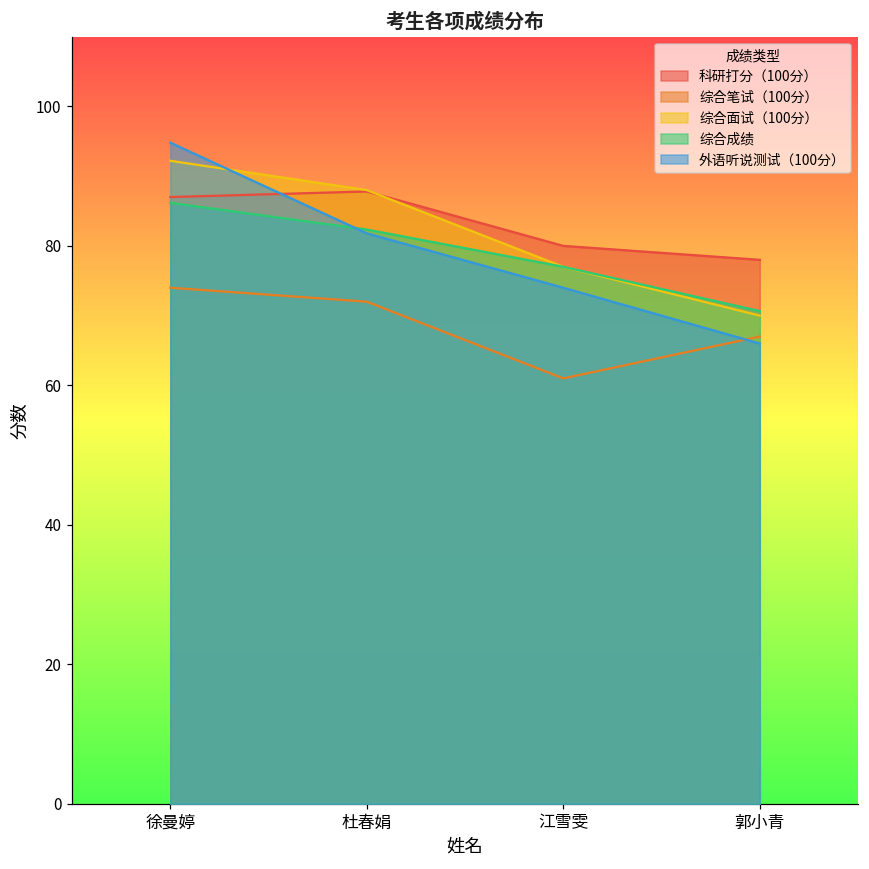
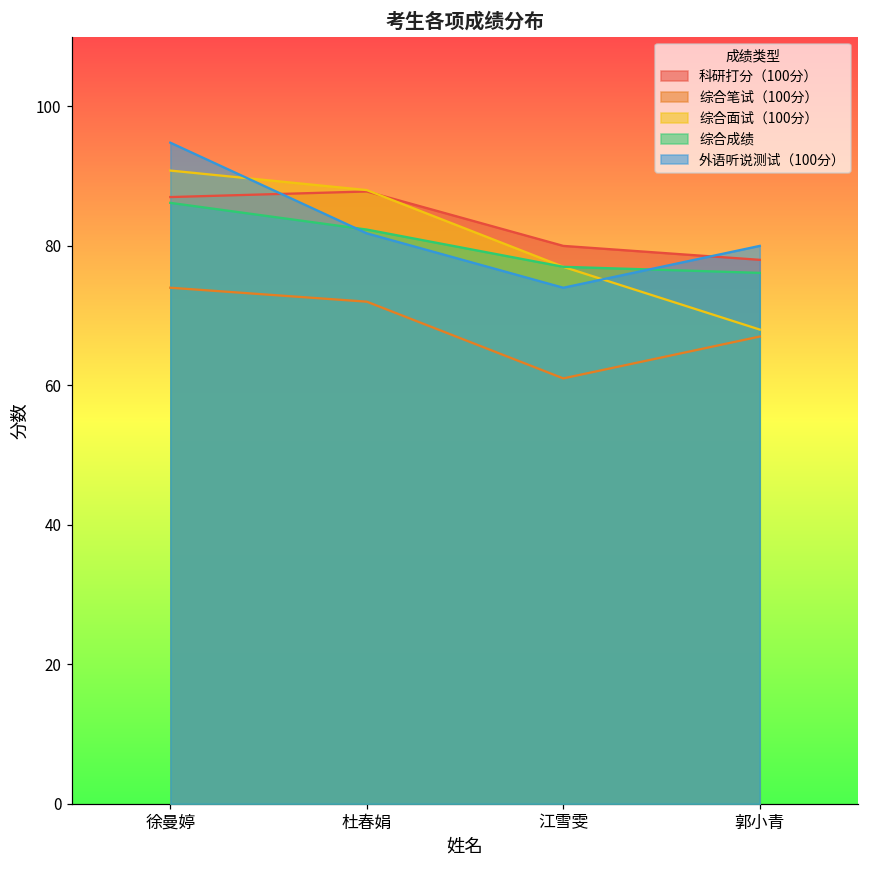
综合面试（100分）, 徐曼婷: 92 -> 91
综合面试（100分）, 郭小青: 70 -> 68
综合成绩, 郭小青: 71 -> 76
外语听说测试（100分）, 郭小青: 66 -> 80
